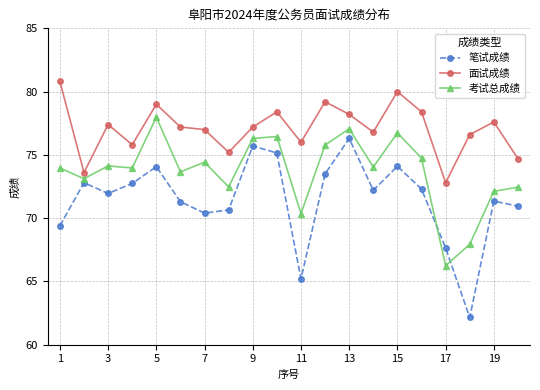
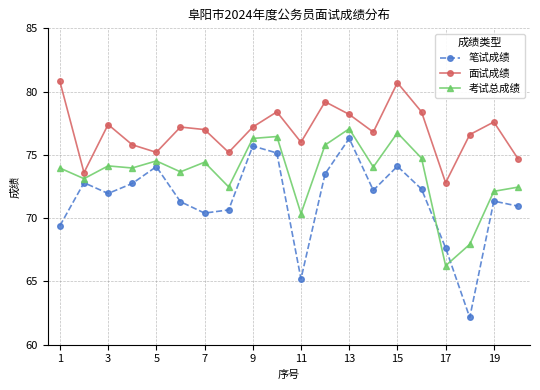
面试成绩, 5: 79.0 -> 75.2
考试总成绩, 5: 78.0 -> 74.5
面试成绩, 15: 80.0 -> 80.7
